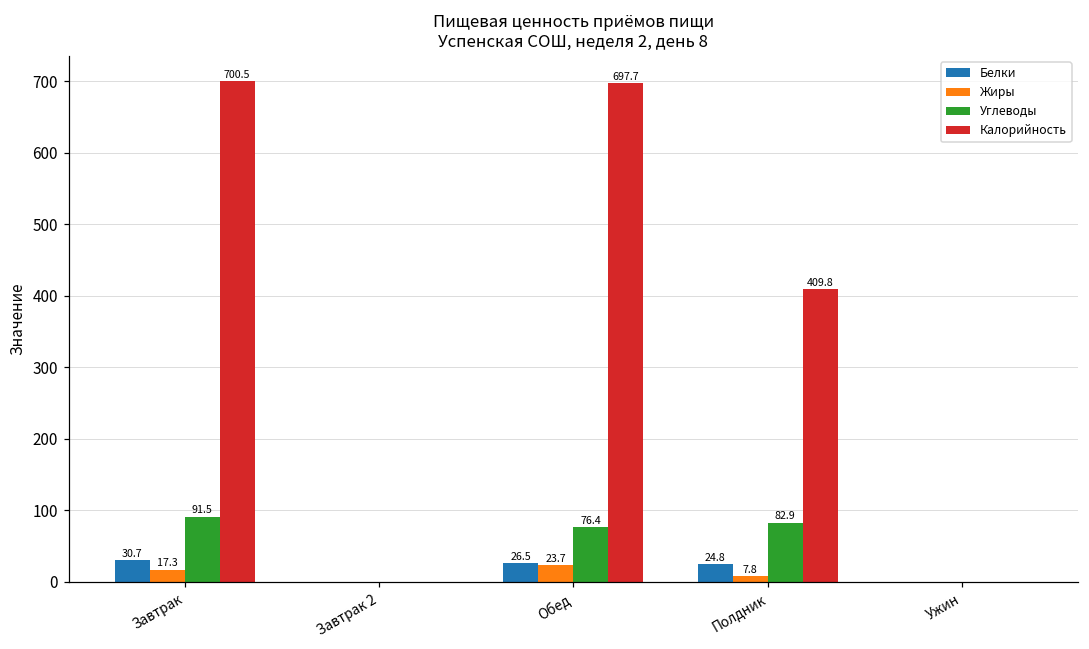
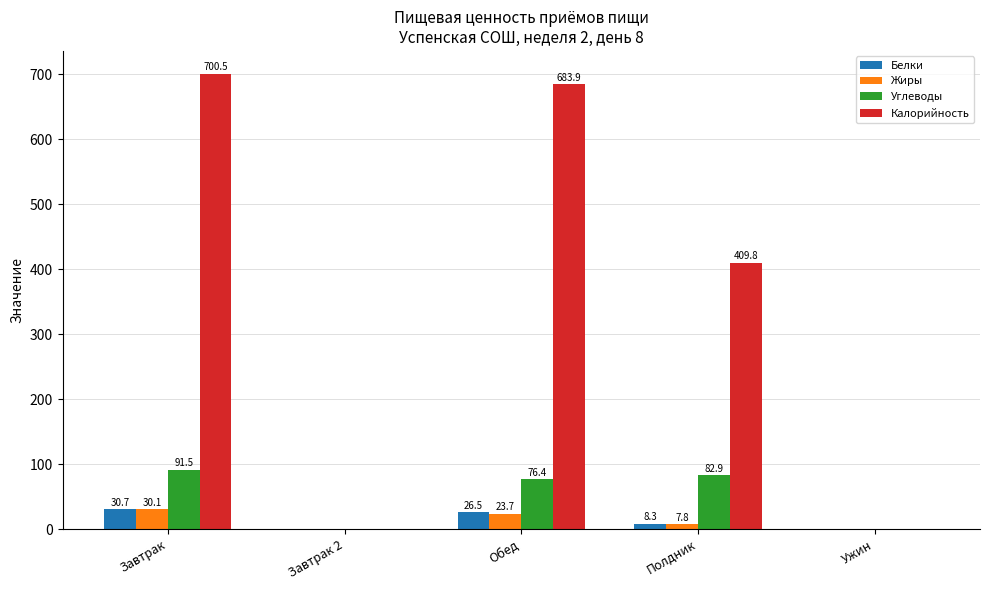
Жиры, Завтрак: 17.3 -> 30.1
Калорийность, Обед: 697.7 -> 683.9
Белки, Полдник: 24.8 -> 8.3
